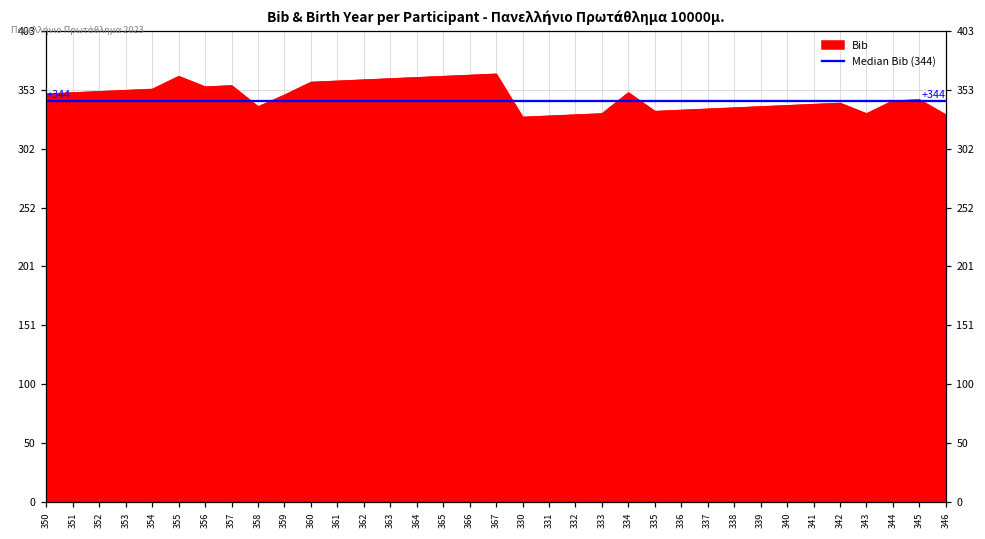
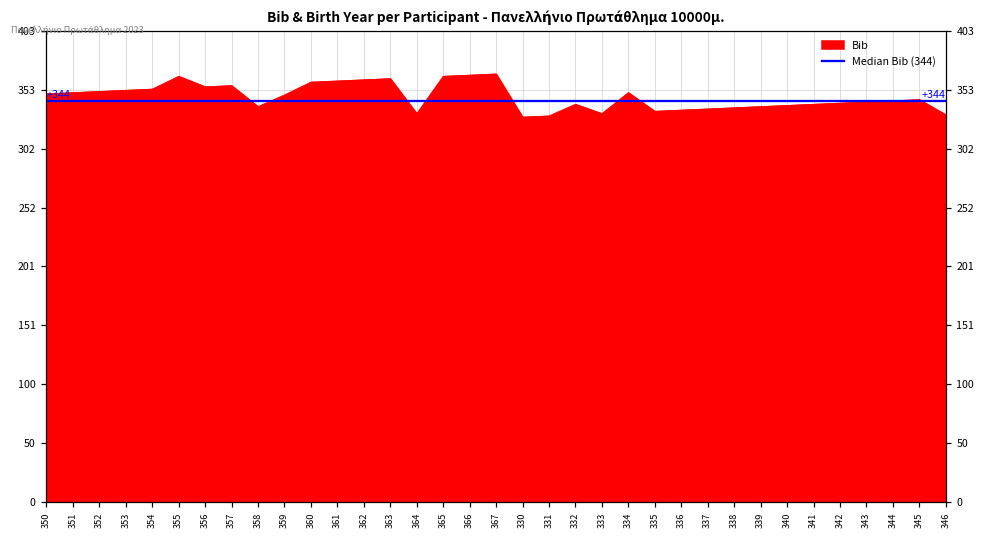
364: 364 -> 333
332: 332 -> 341
343: 333 -> 343
